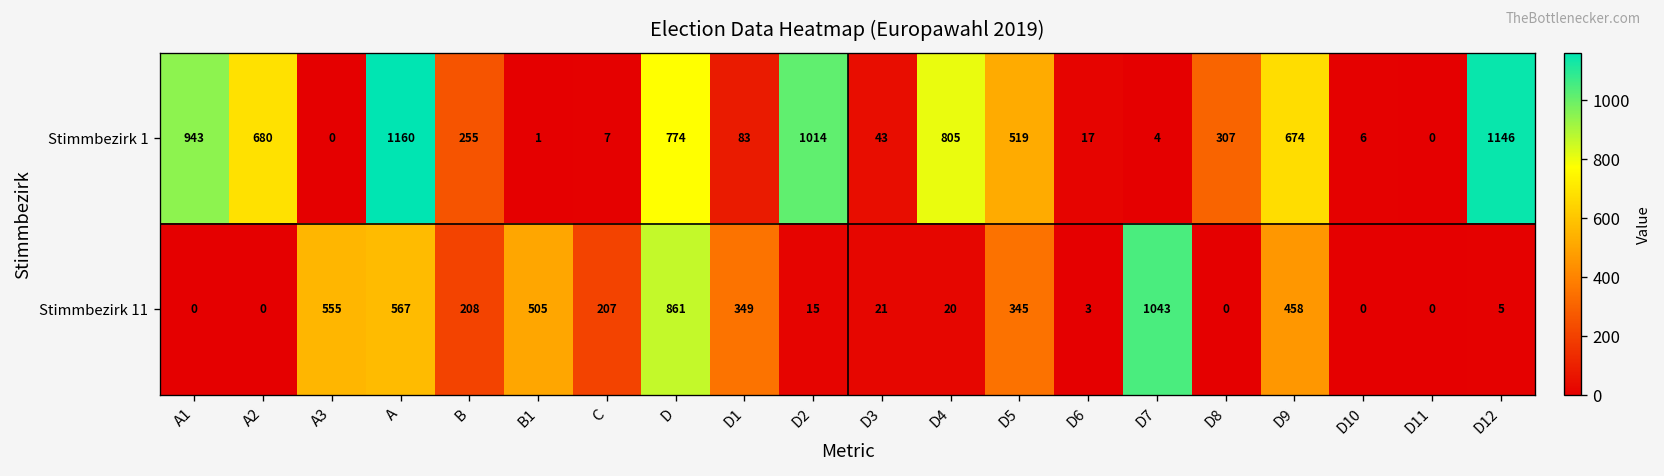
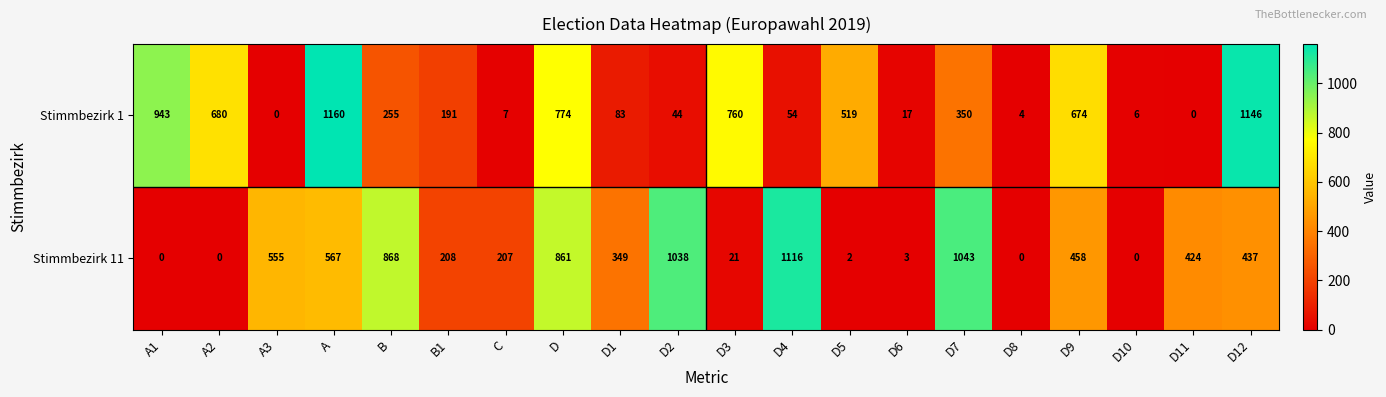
Stimmbezirk 1, B1: 1 -> 191
Stimmbezirk 1, D2: 1014 -> 44
Stimmbezirk 1, D3: 43 -> 760
Stimmbezirk 1, D4: 805 -> 54
Stimmbezirk 1, D7: 4 -> 350
Stimmbezirk 1, D8: 307 -> 4
Stimmbezirk 11, B: 208 -> 868
Stimmbezirk 11, B1: 505 -> 208
Stimmbezirk 11, D2: 15 -> 1038
Stimmbezirk 11, D4: 20 -> 1116
Stimmbezirk 11, D5: 345 -> 2
Stimmbezirk 11, D11: 0 -> 424
Stimmbezirk 11, D12: 5 -> 437
